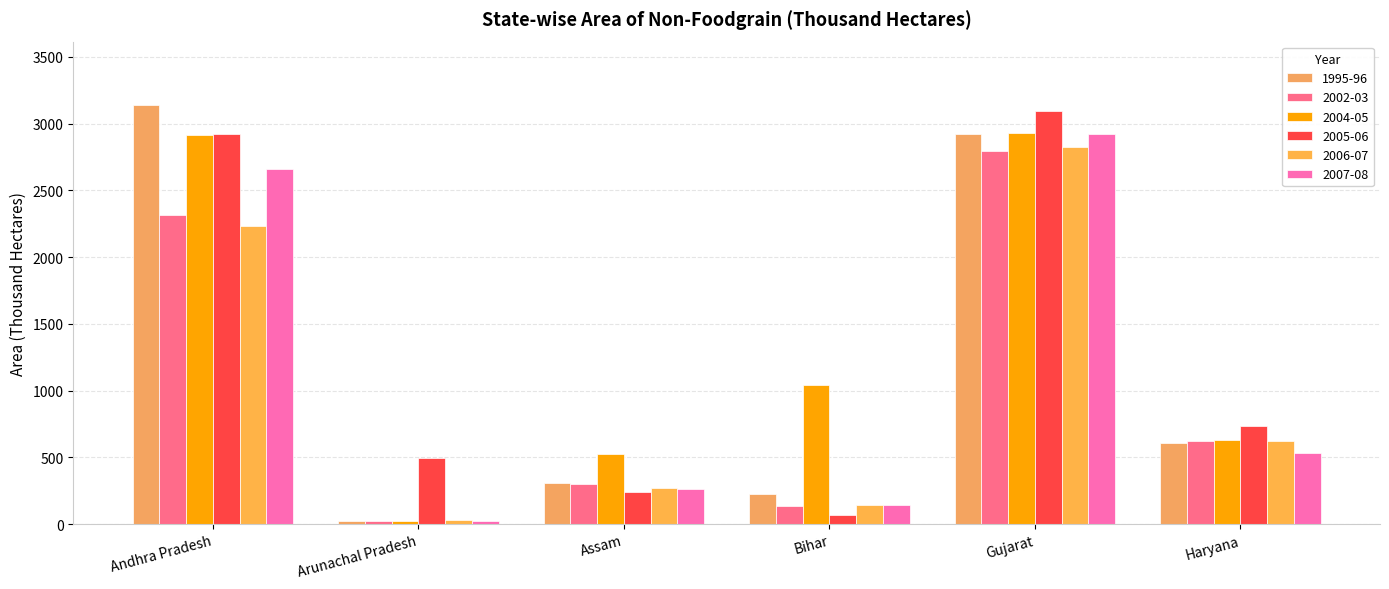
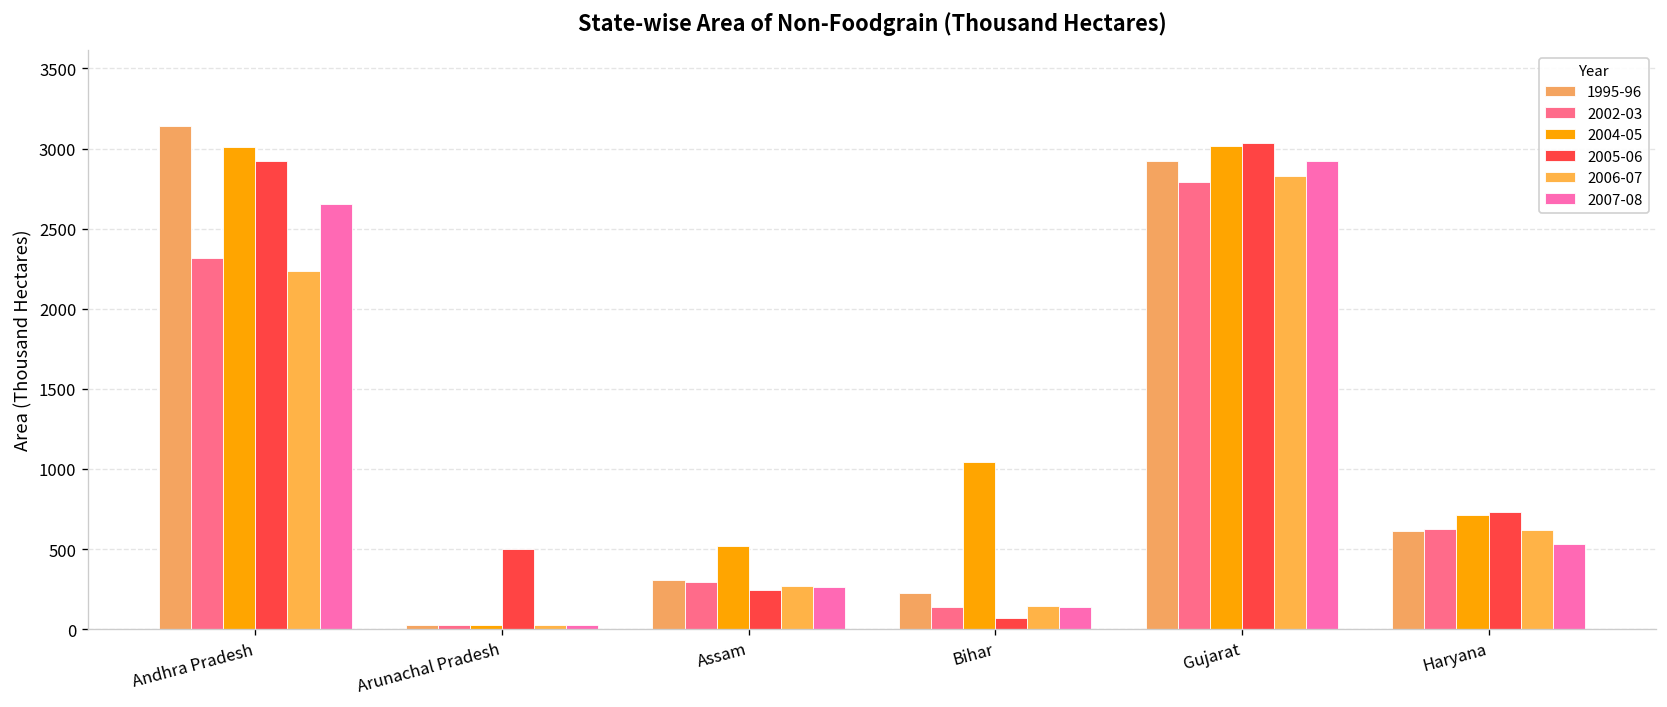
2004-05, Andhra Pradesh: 2920 -> 3010
2004-05, Gujarat: 2930 -> 3020
2005-06, Gujarat: 3090 -> 3030
2004-05, Haryana: 630 -> 710
